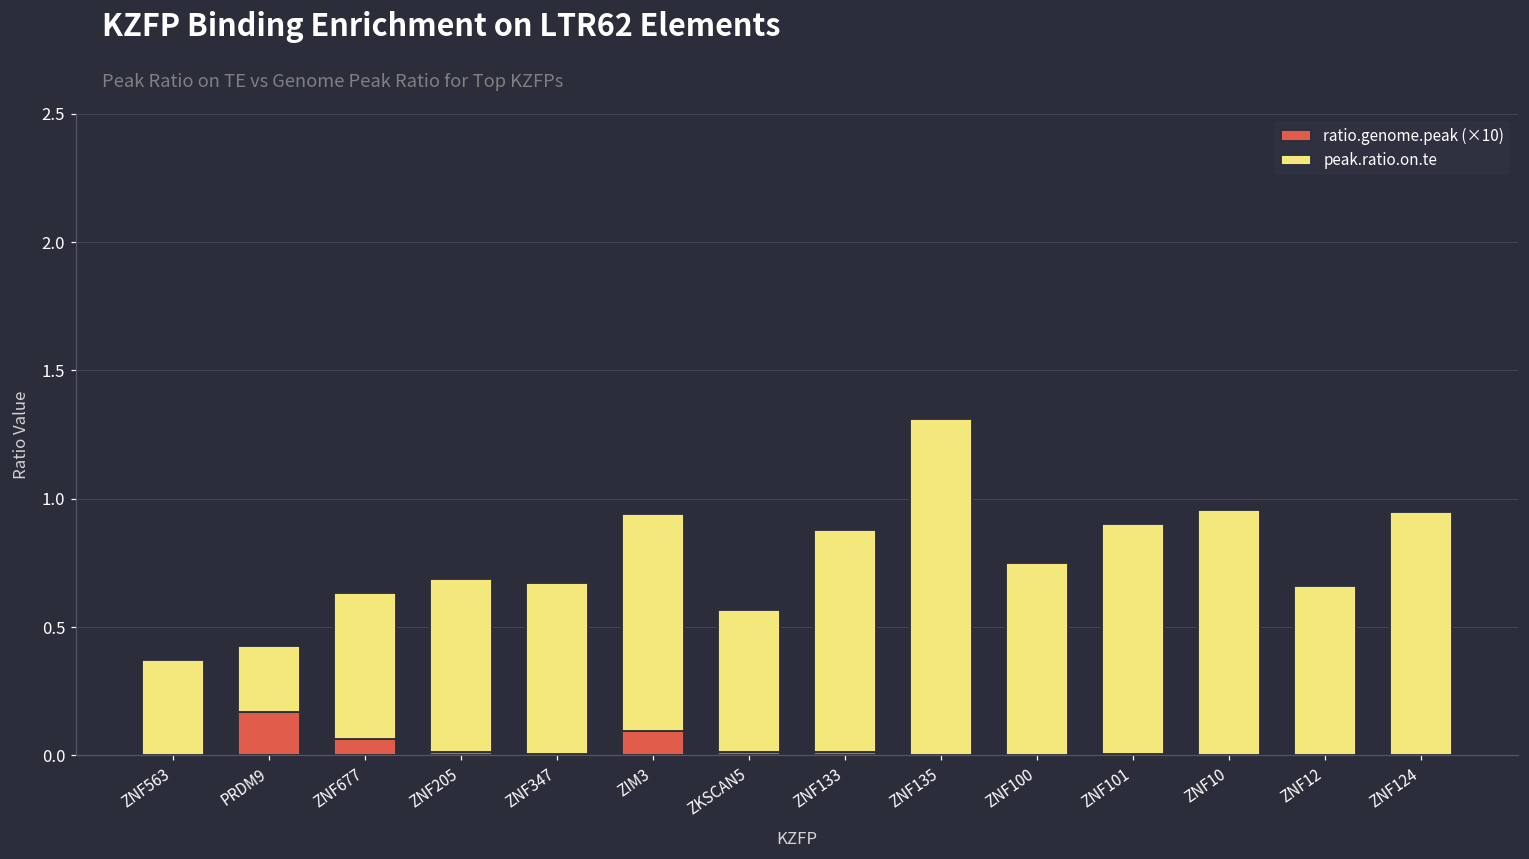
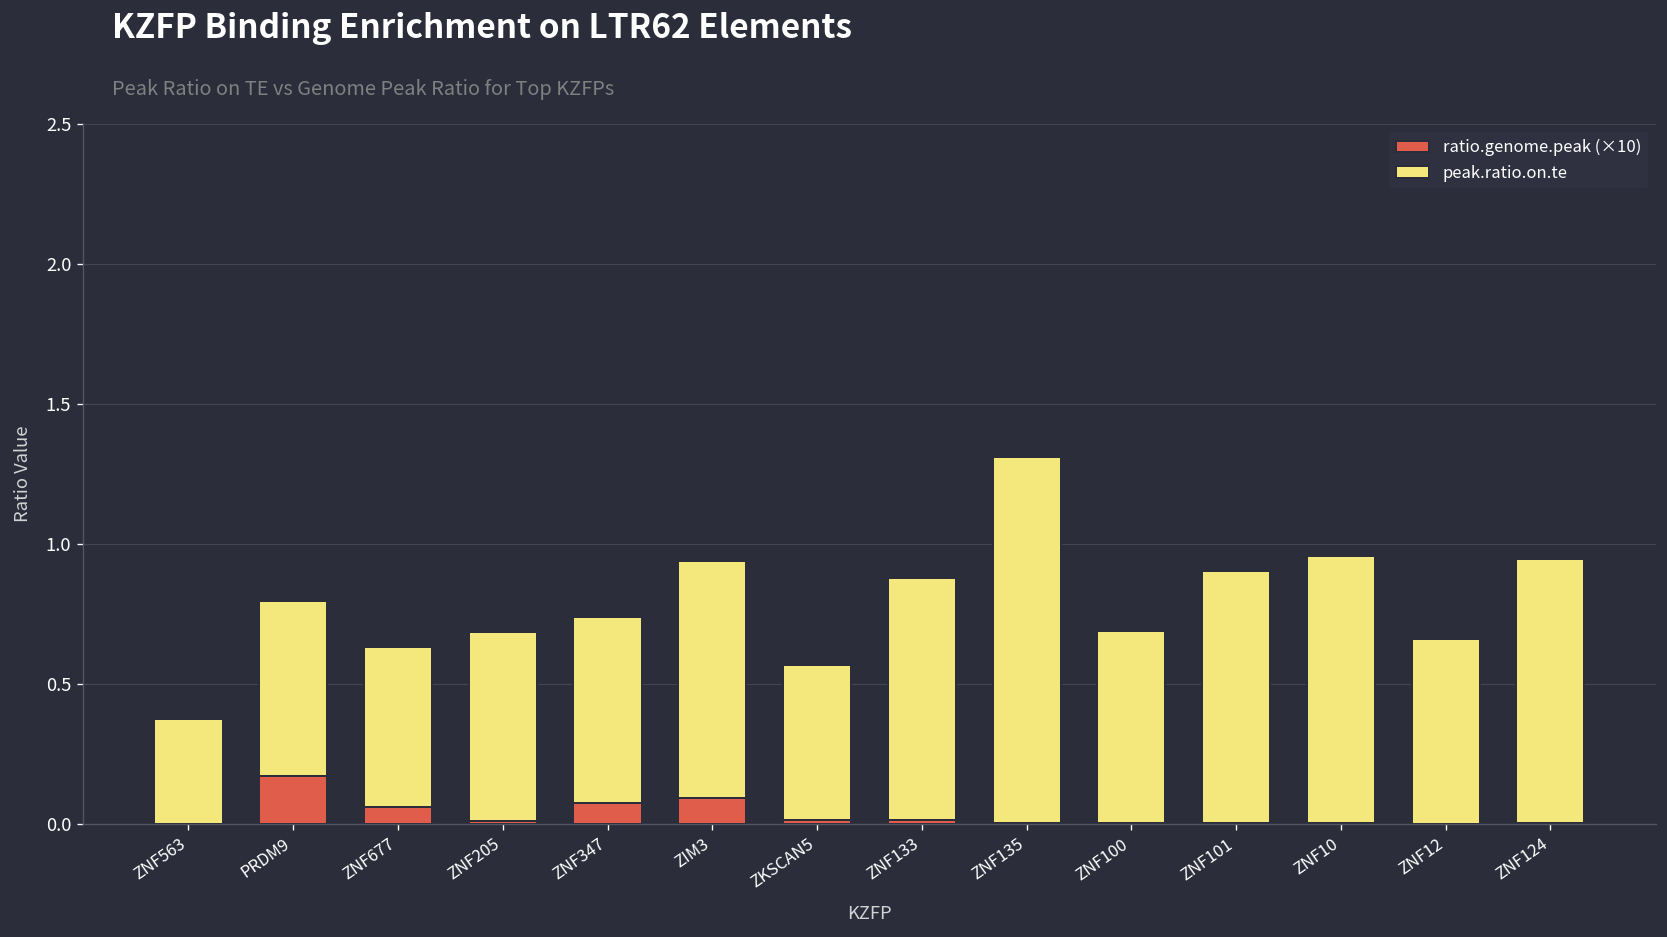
peak.ratio.on.te, PRDM9: 0.26 -> 0.62
ratio.genome.peak (×10), ZNF347: 0.01 -> 0.07
peak.ratio.on.te, ZNF100: 0.75 -> 0.69
